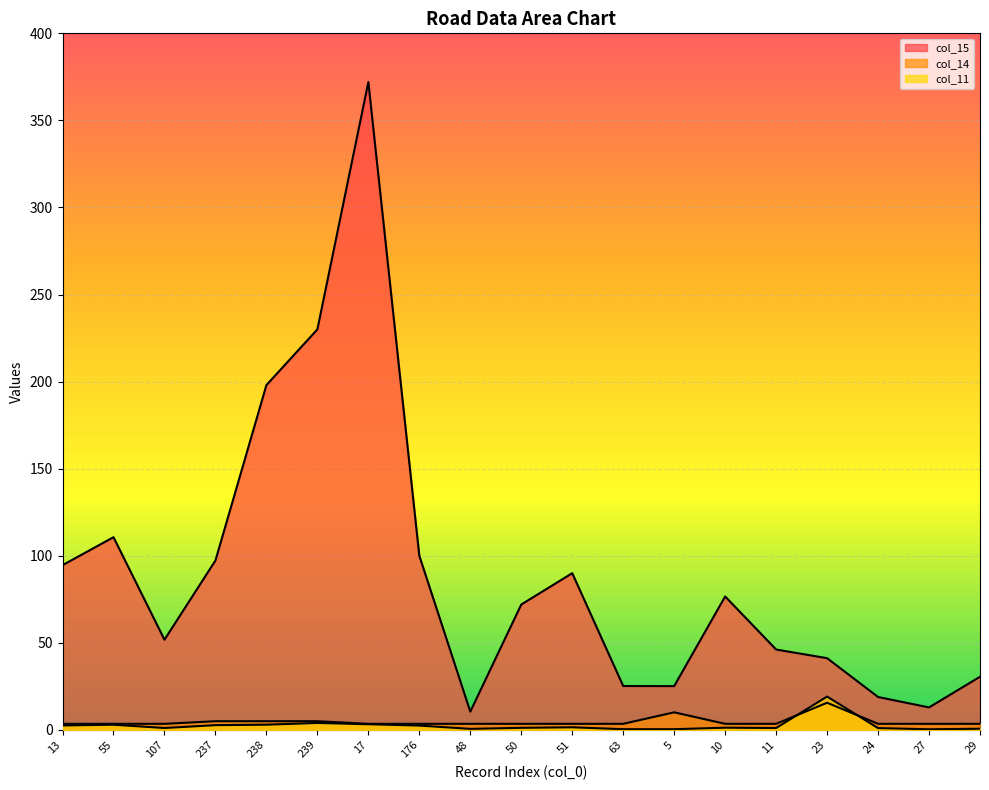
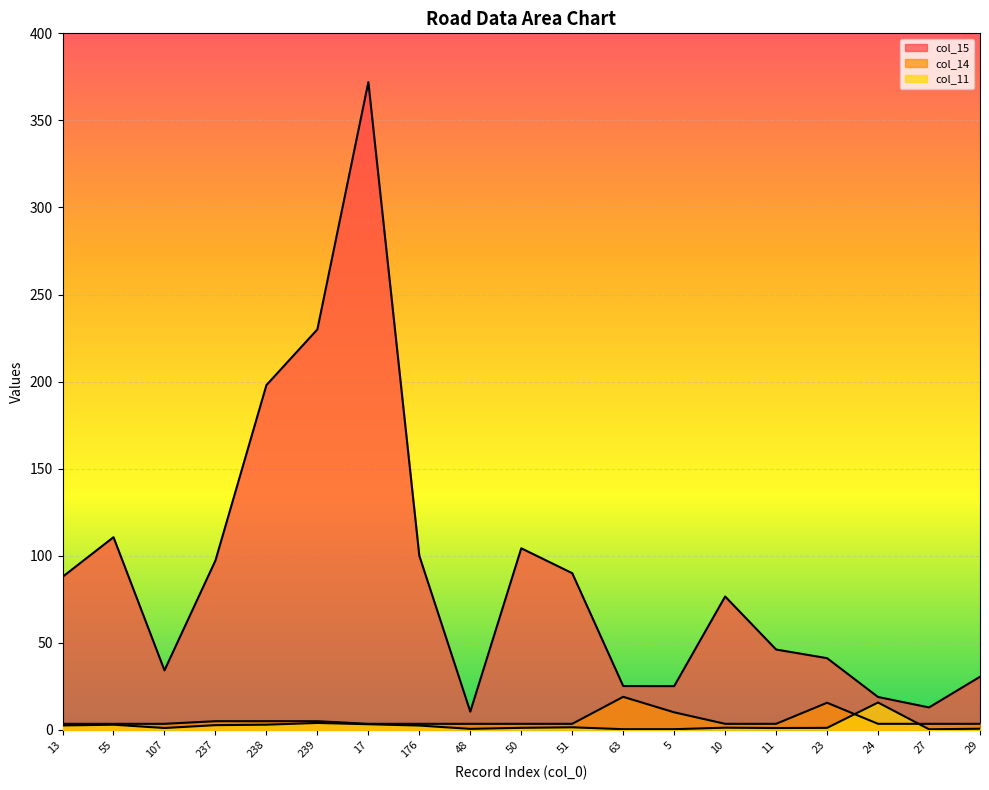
col_15, 13: 95 -> 88
col_15, 107: 52 -> 34
col_15, 50: 72 -> 104
col_14, 63: 4 -> 19
col_11, 23: 19 -> 1
col_11, 24: 1 -> 16
